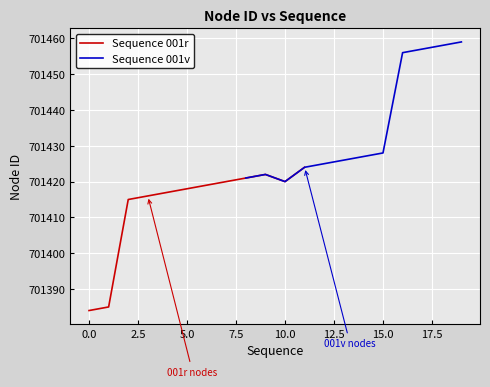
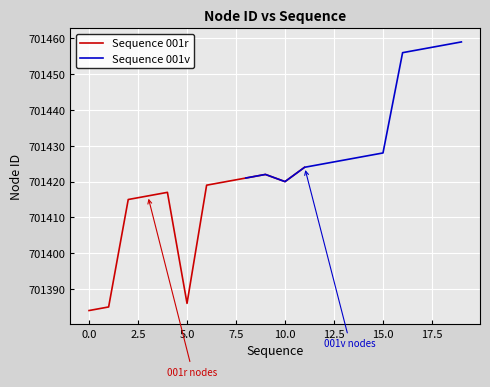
Sequence 001r, 5.0: 701418 -> 701386
